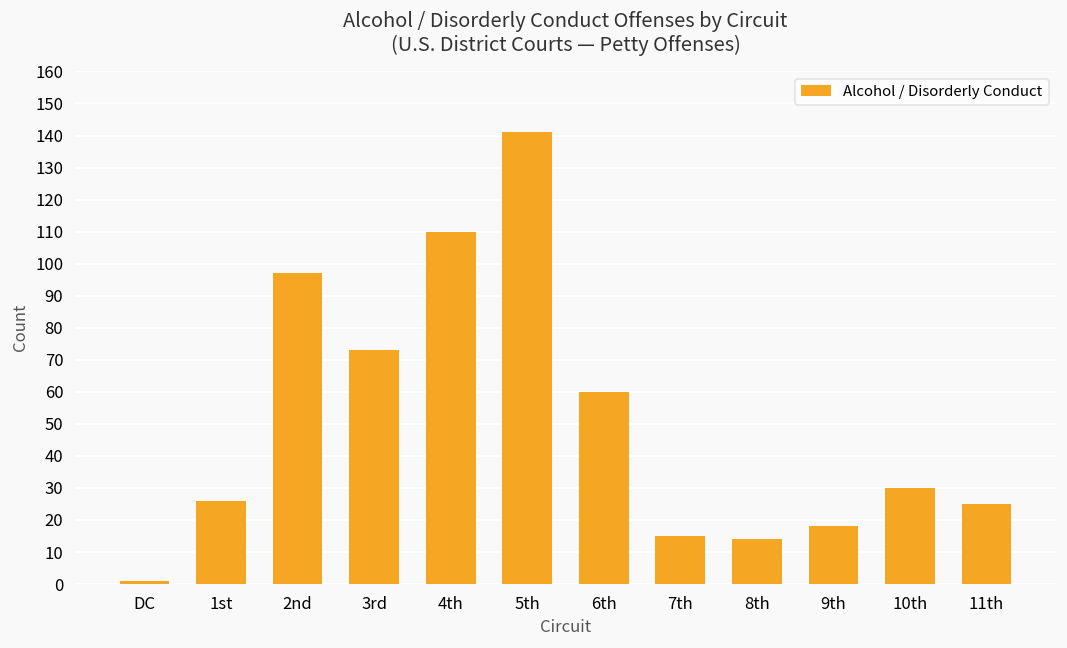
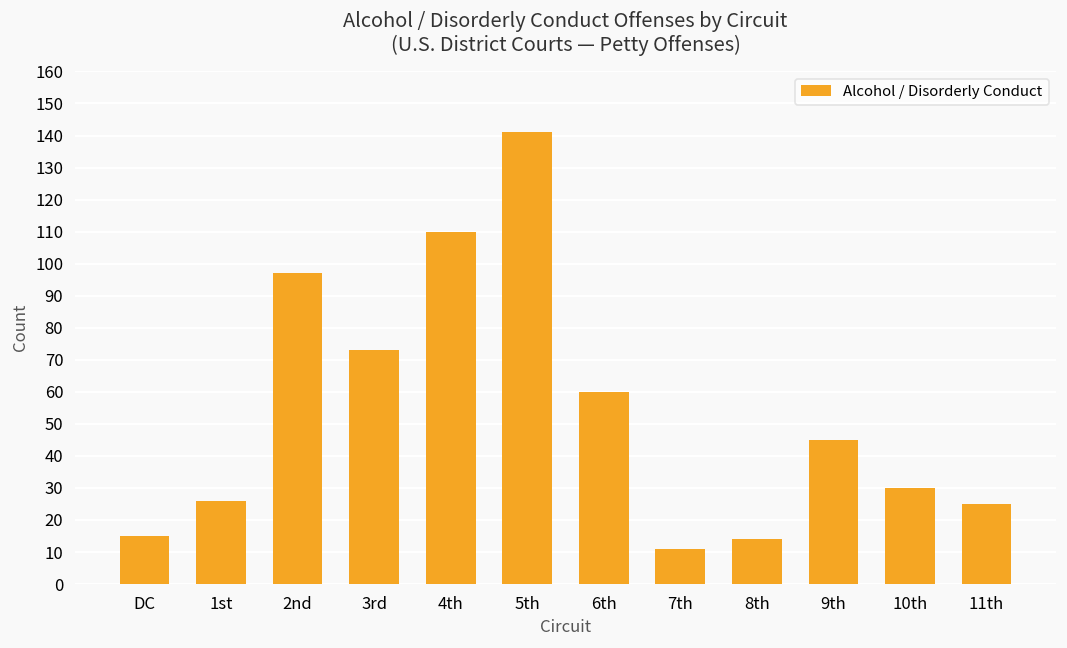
DC: 1 -> 15
7th: 15 -> 11
9th: 18 -> 45
